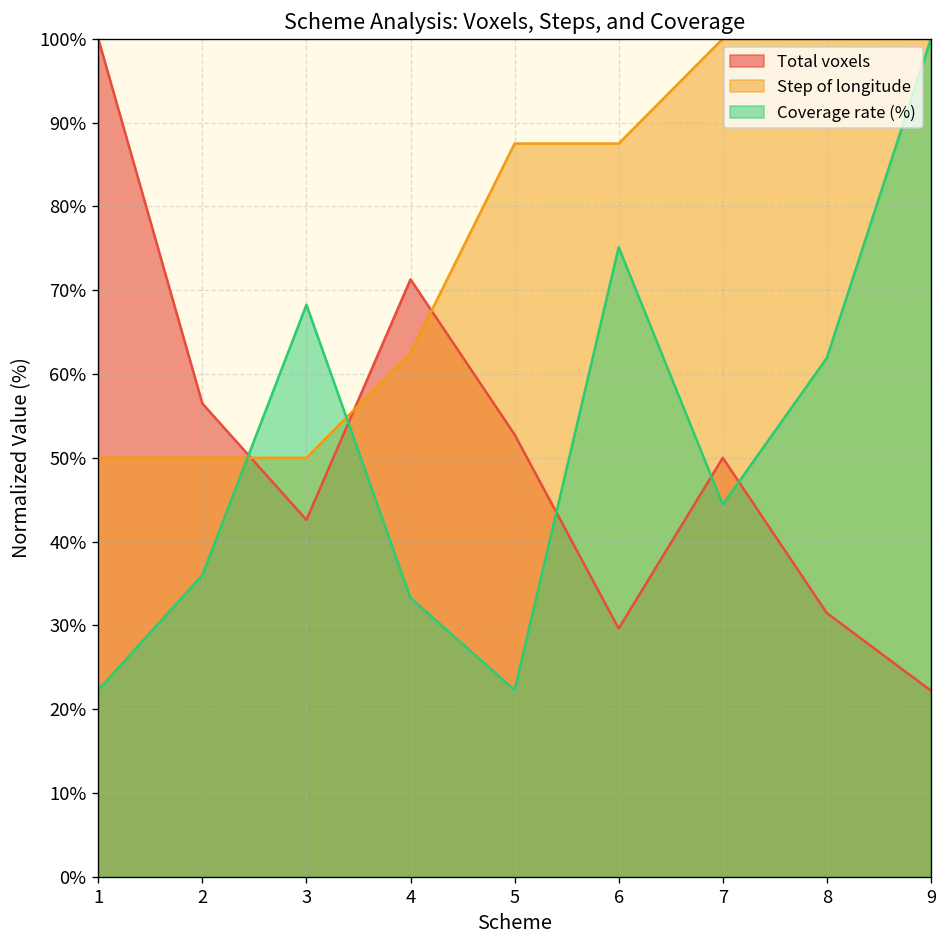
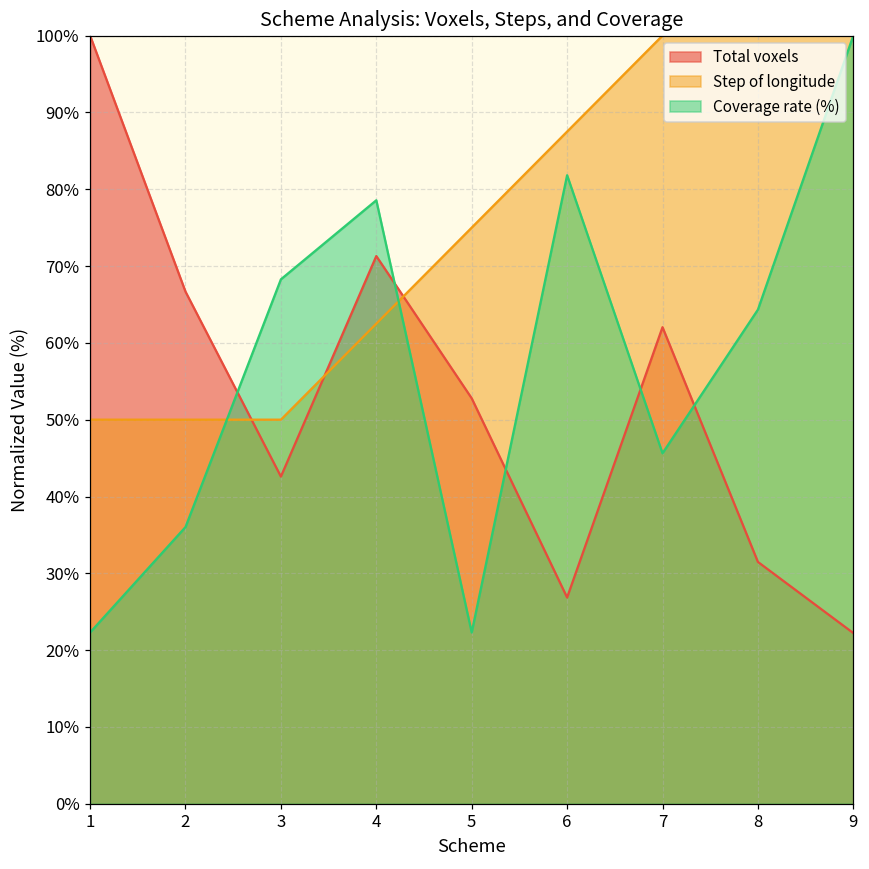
Total voxels, 2: 56% -> 67%
Coverage rate (%), 4: 33% -> 79%
Step of longitude, 5: 88% -> 75%
Total voxels, 6: 30% -> 27%
Coverage rate (%), 6: 75% -> 82%
Total voxels, 7: 50% -> 62%
Coverage rate (%), 7: 44% -> 46%
Coverage rate (%), 8: 62% -> 64%
